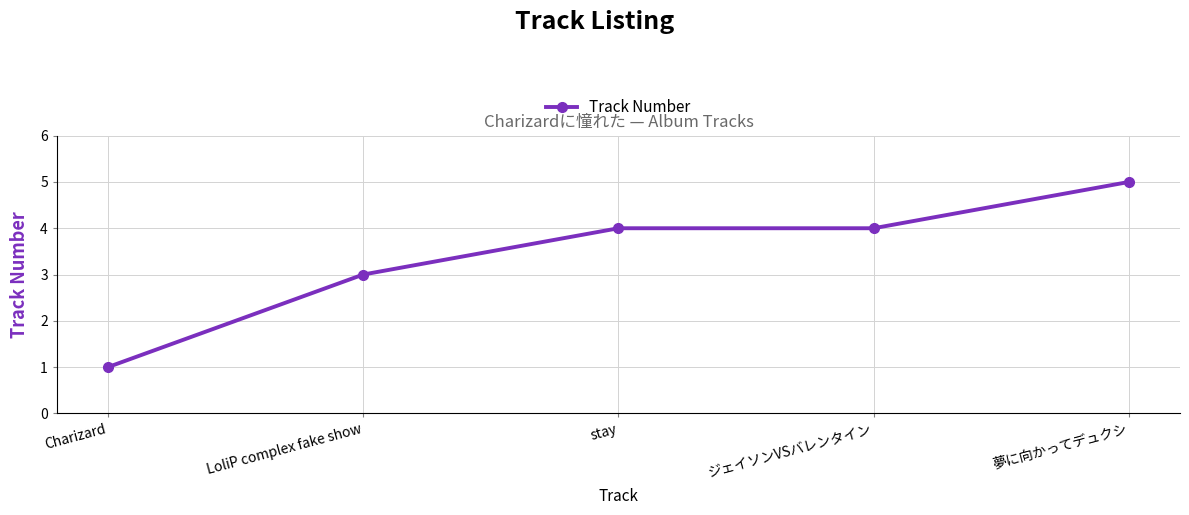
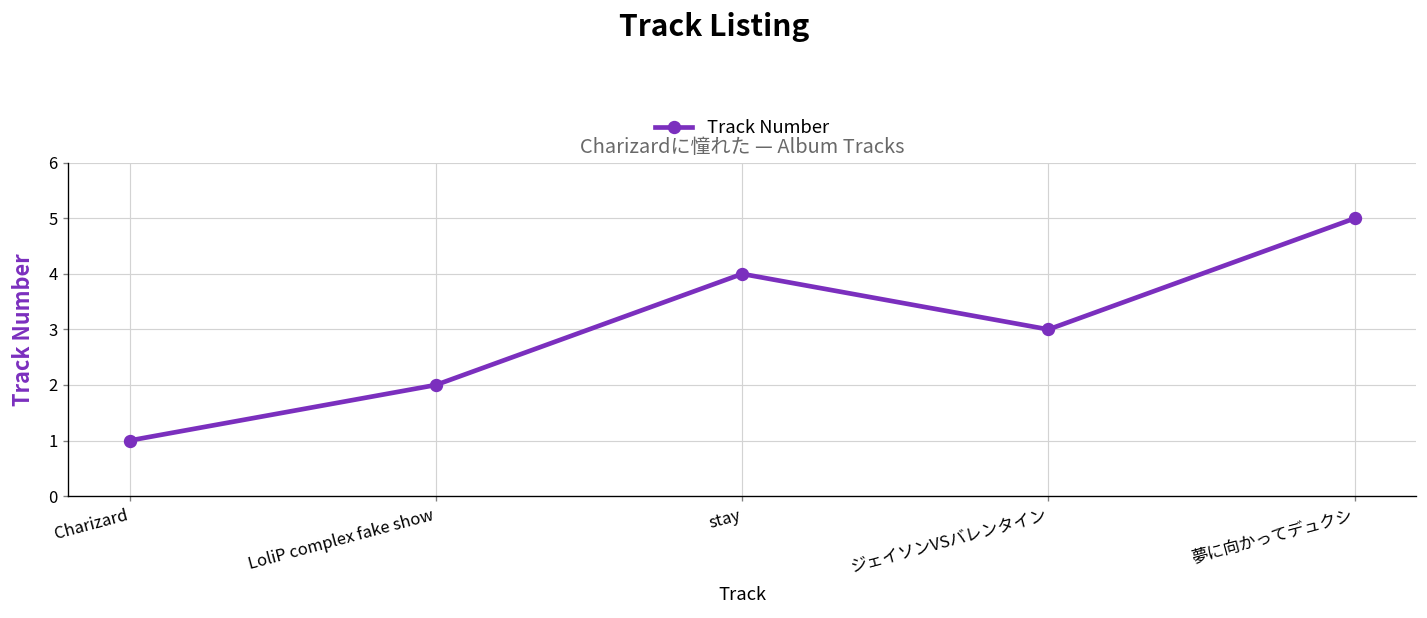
LoliP complex fake show: 3 -> 2
ジェイソンVSバレンタイン: 4 -> 3
